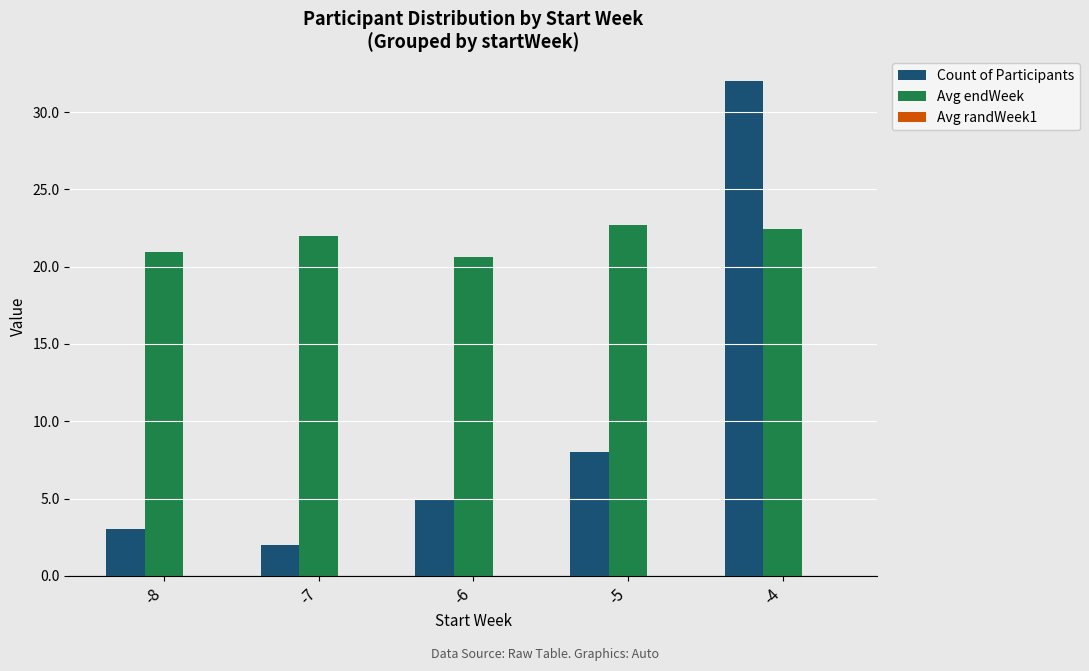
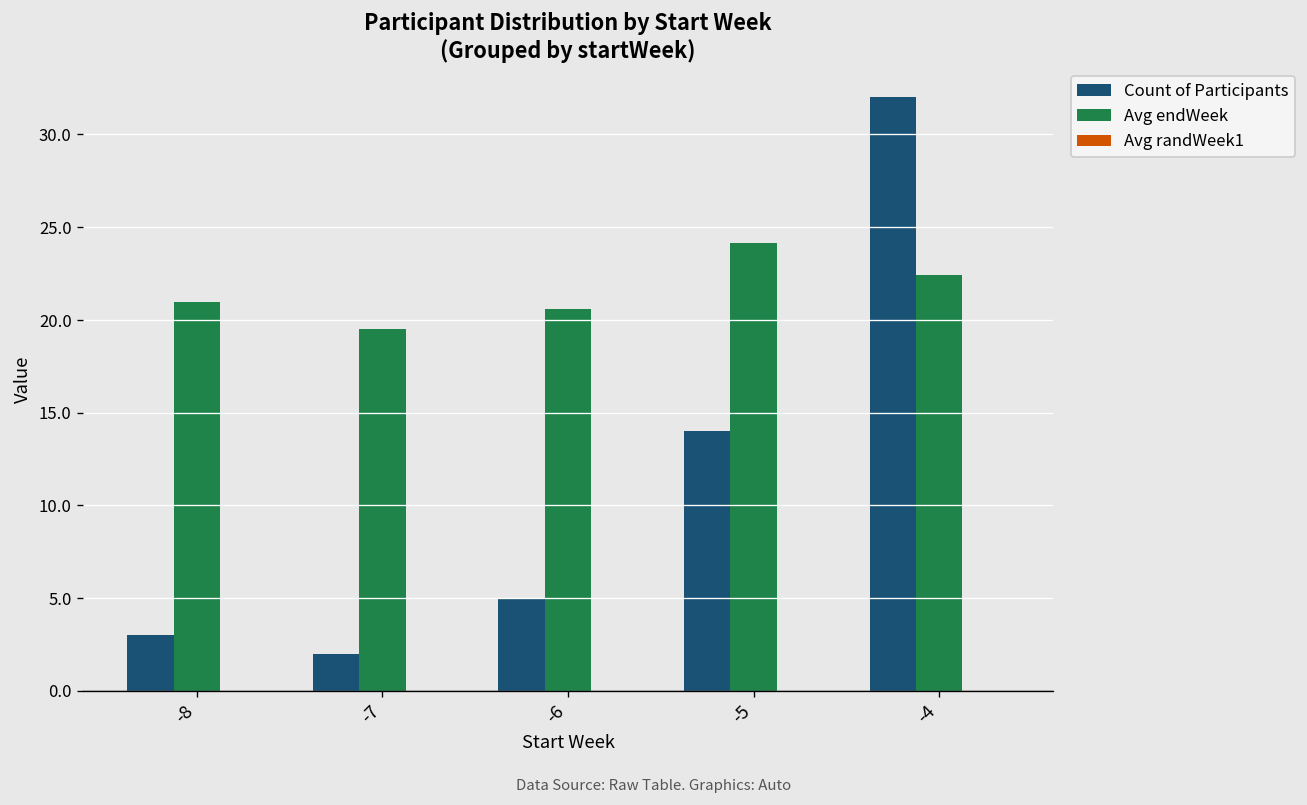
Avg endWeek, -7: 22.0 -> 19.5
Count of Participants, -5: 8 -> 14
Avg endWeek, -5: 22.7 -> 24.1
